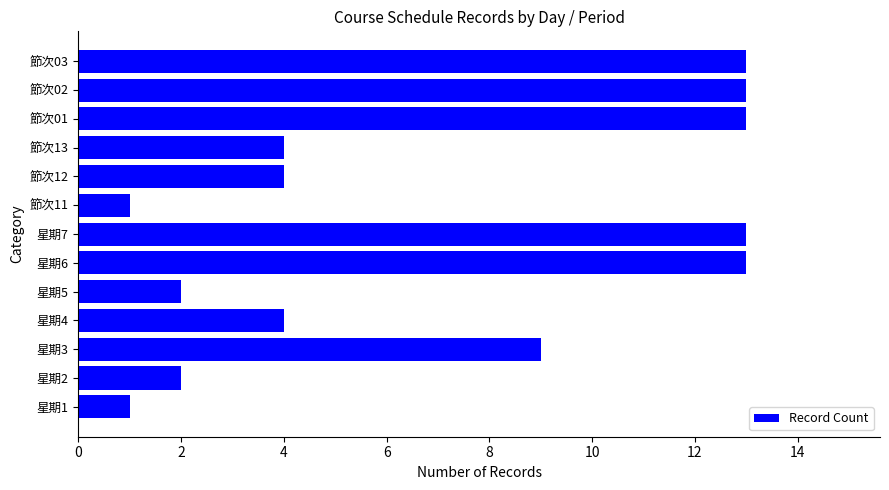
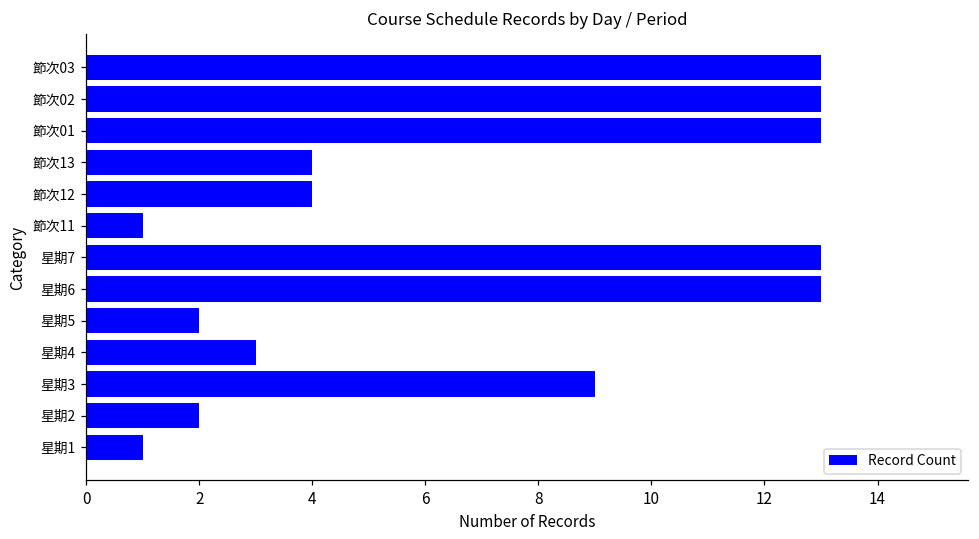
星期4: 4 -> 3
